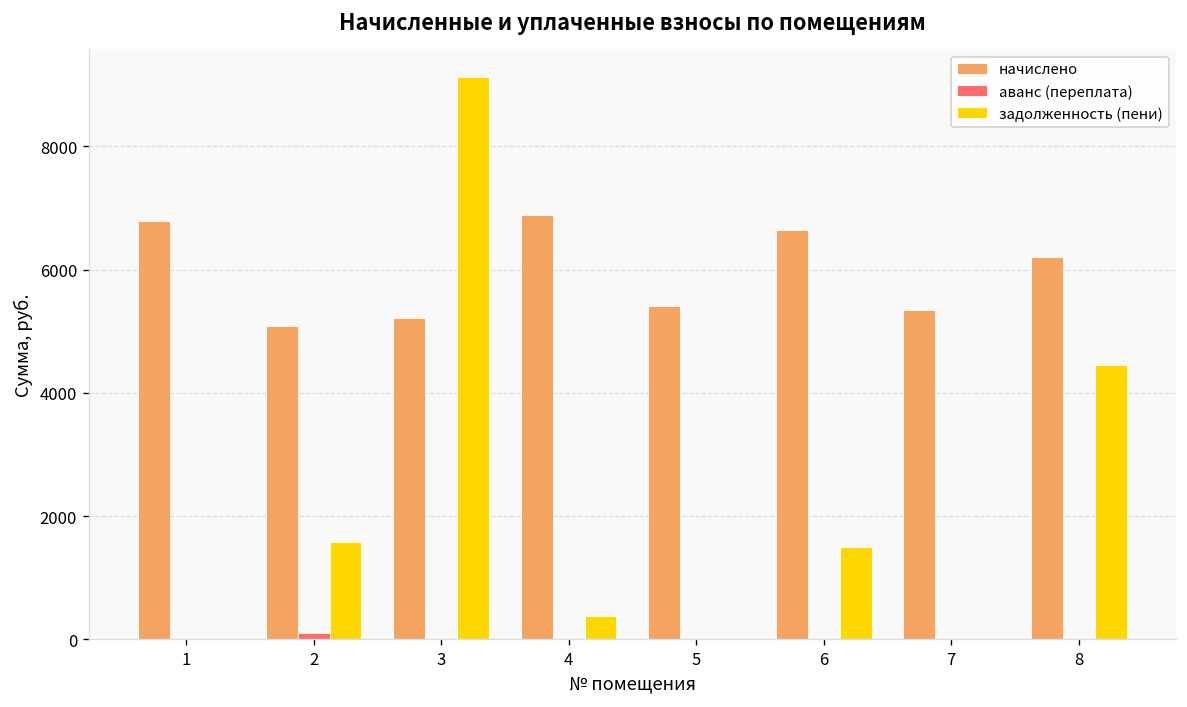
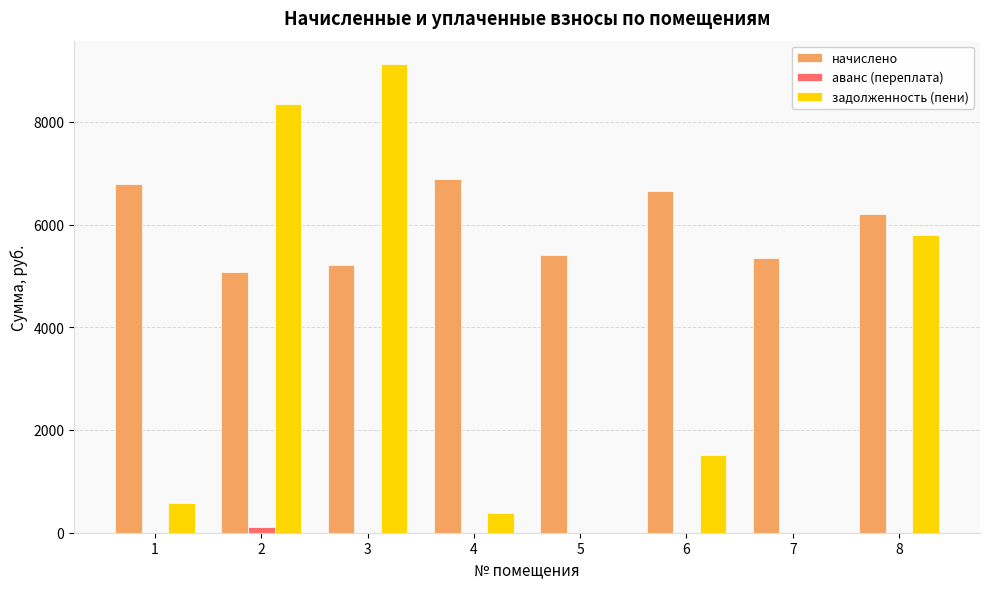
задолженность (пени), 1: 0 -> 600
задолженность (пени), 2: 1600 -> 8400
задолженность (пени), 8: 4500 -> 5800
